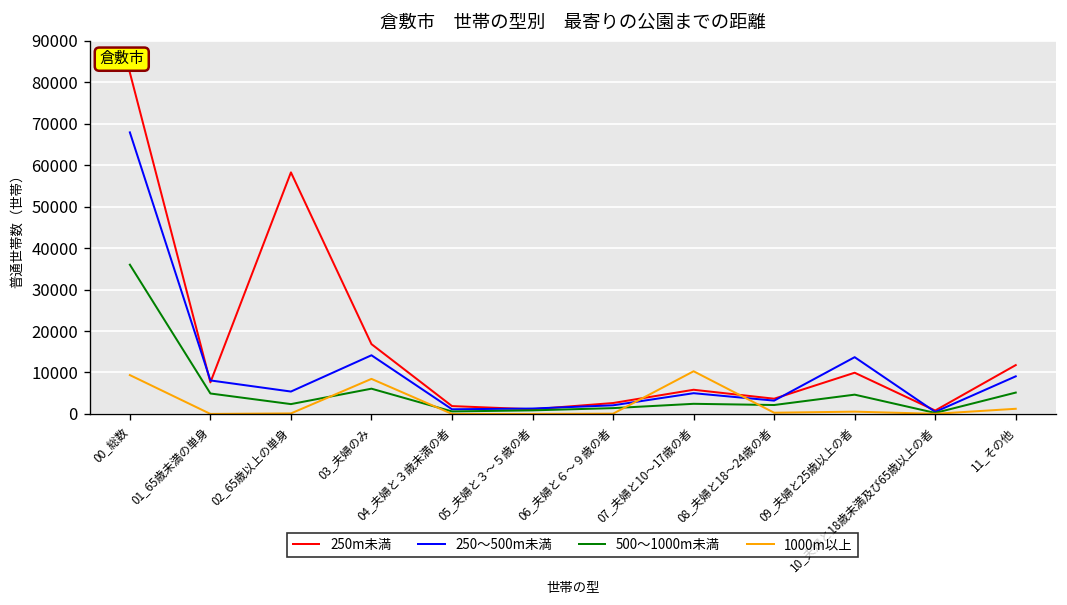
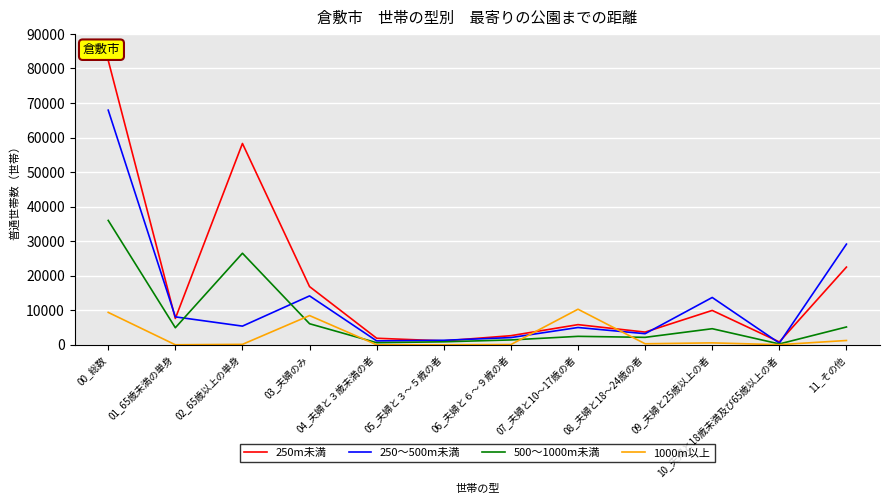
500～1000m未満, 02_65歳以上の単身: 2000 -> 26000
250m未満, 11_その他: 12000 -> 22000
250～500m未満, 11_その他: 9000 -> 29000
